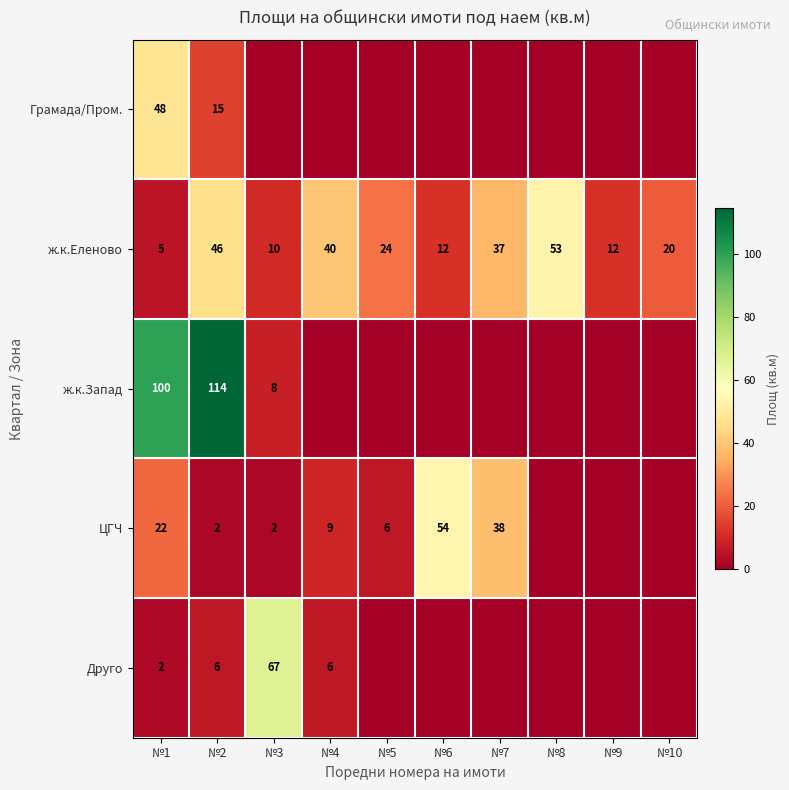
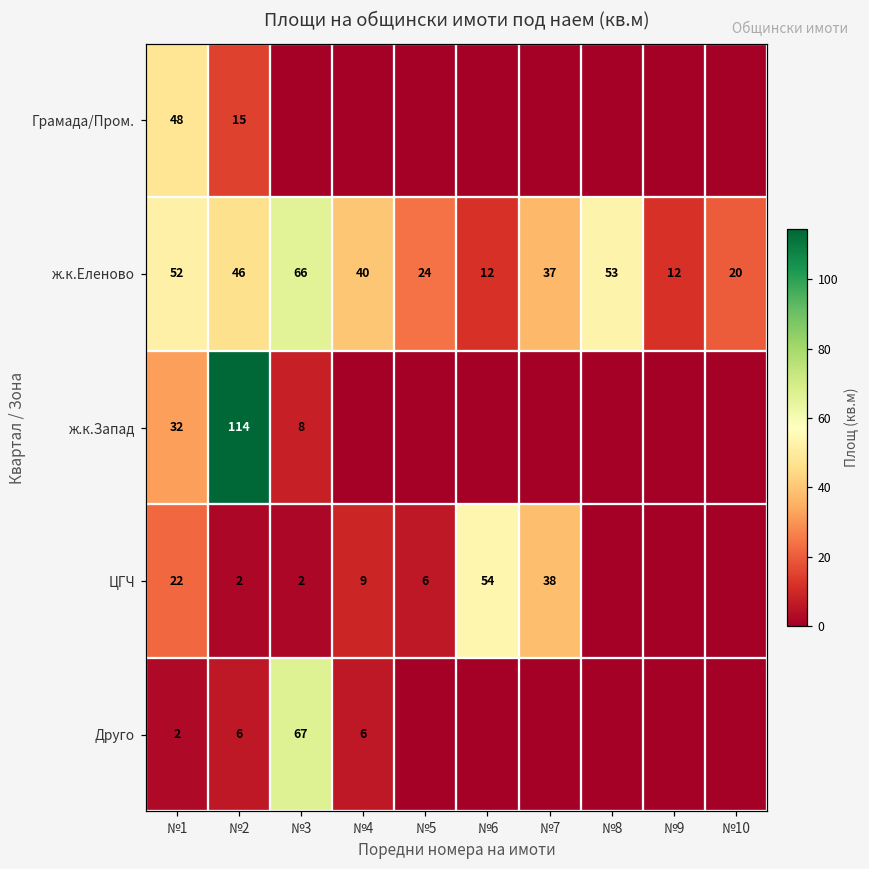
ж.к.Еленово, №1: 5 -> 52
ж.к.Еленово, №3: 10 -> 66
ж.к.Запад, №1: 100 -> 32
